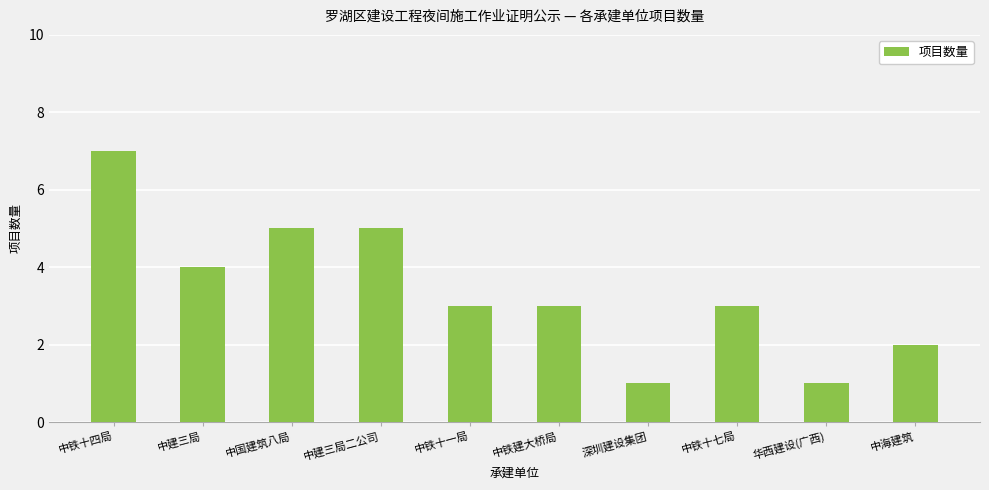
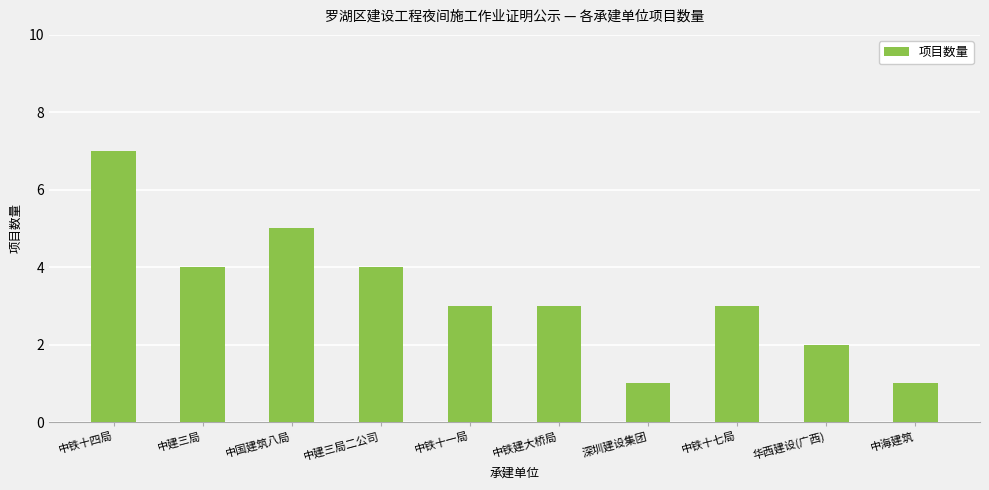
中建三局二公司: 5 -> 4
华西建设(广西): 1 -> 2
中海建筑: 2 -> 1
